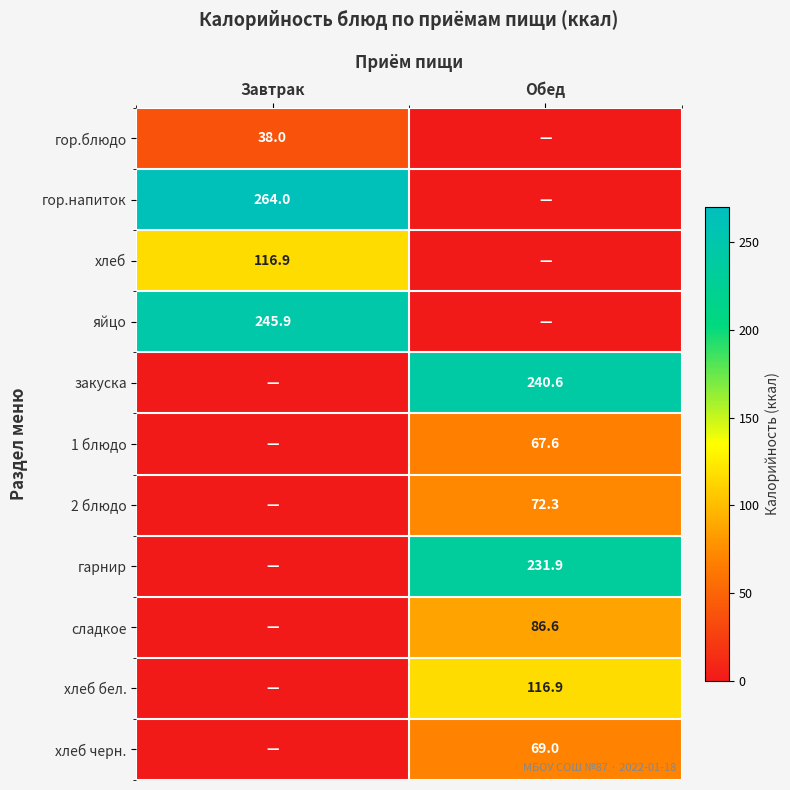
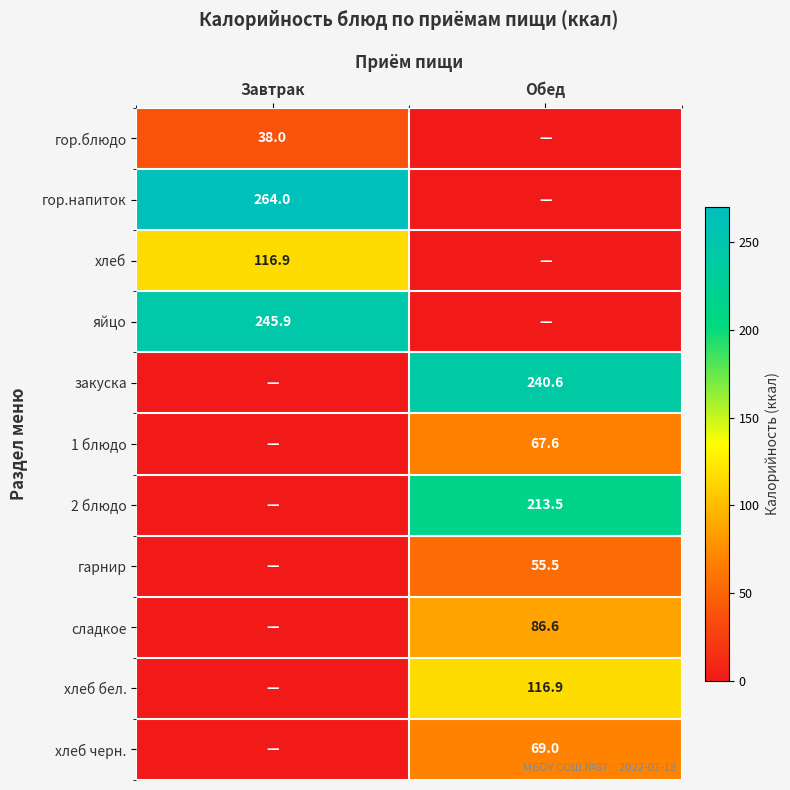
2 блюдо, Обед: 72.3 -> 213.5
гарнир, Обед: 231.9 -> 55.5
